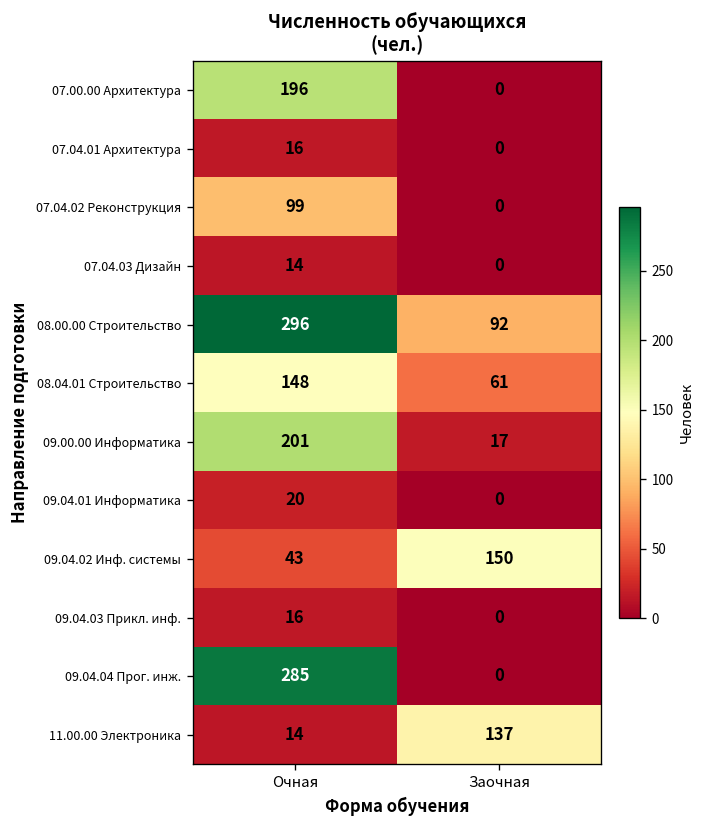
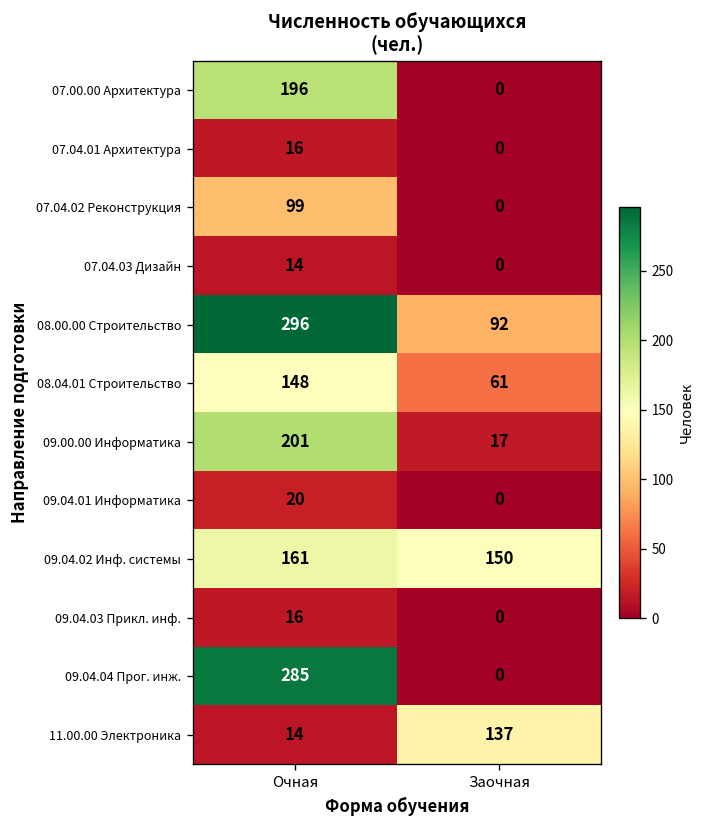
09.04.02 Инф. системы, Очная: 43 -> 161
